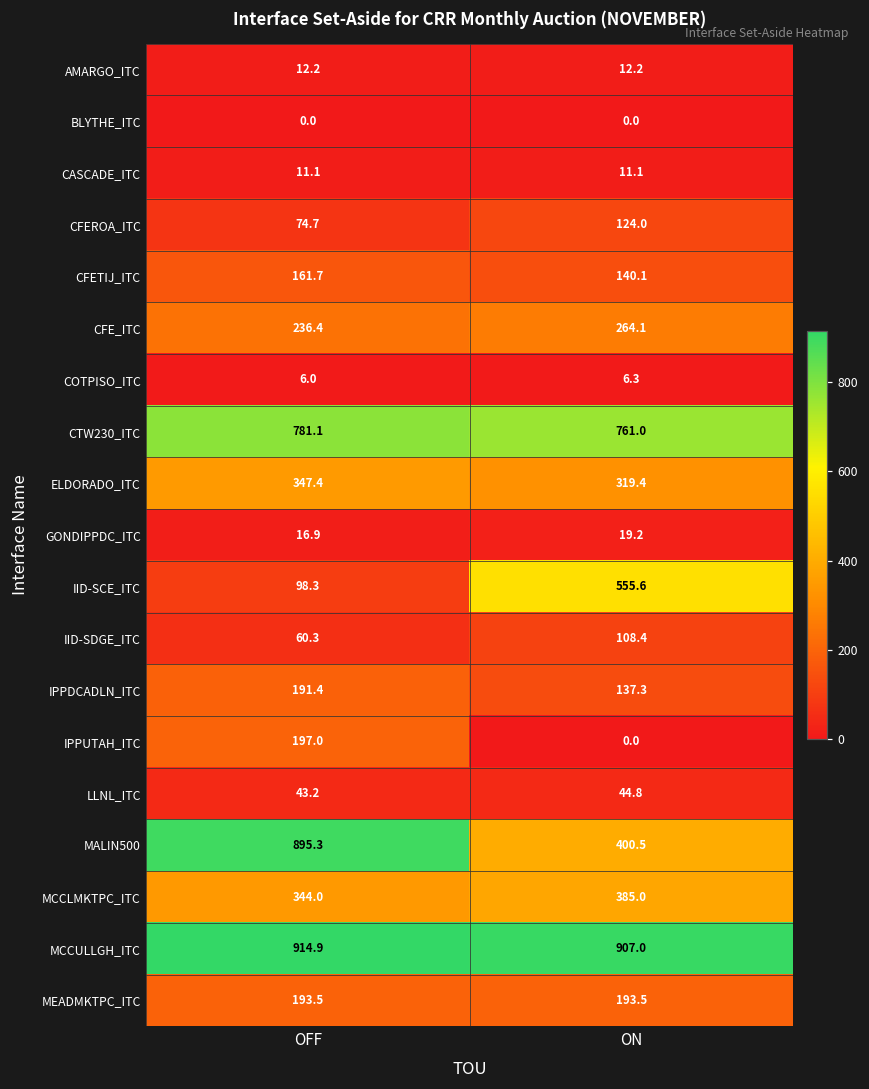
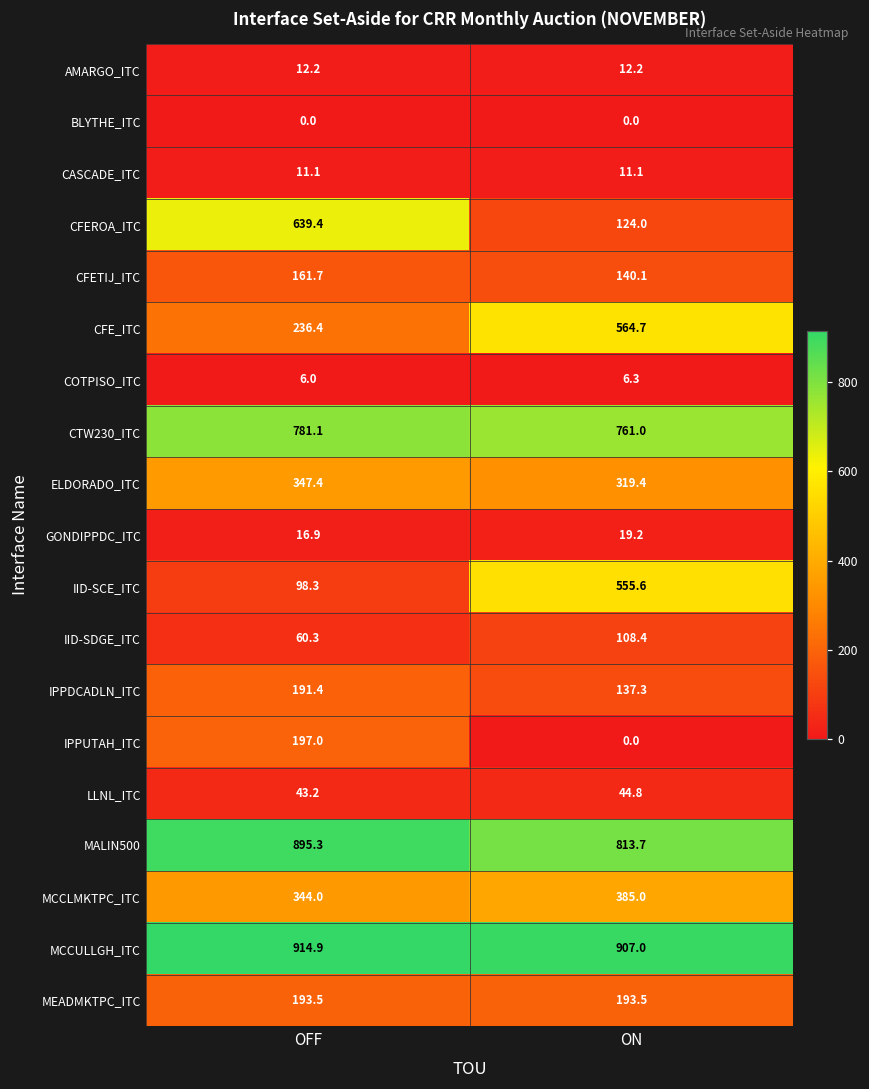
CFEROA_ITC, OFF: 74.7 -> 639.4
CFE_ITC, ON: 264.1 -> 564.7
MALIN500, ON: 400.5 -> 813.7
